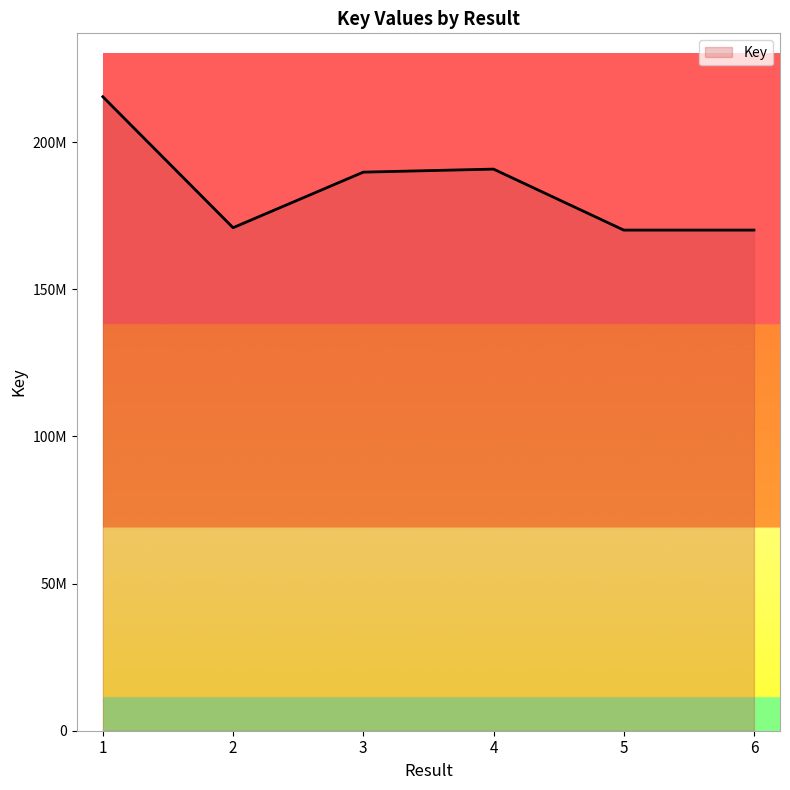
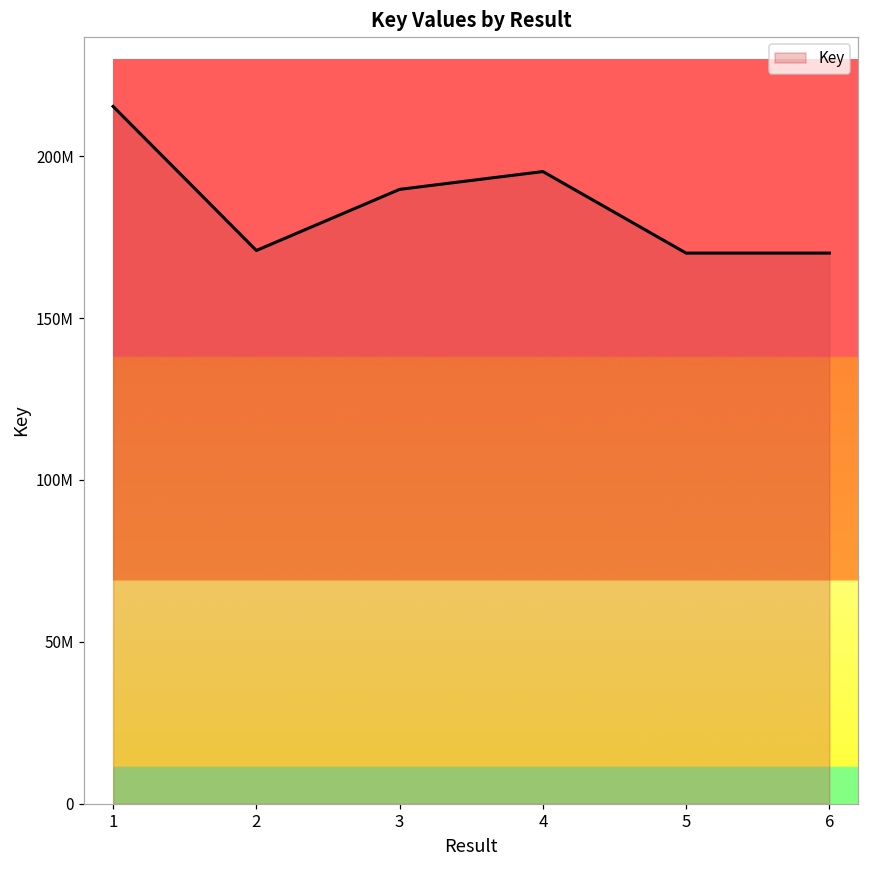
4: 191000000 -> 195000000
